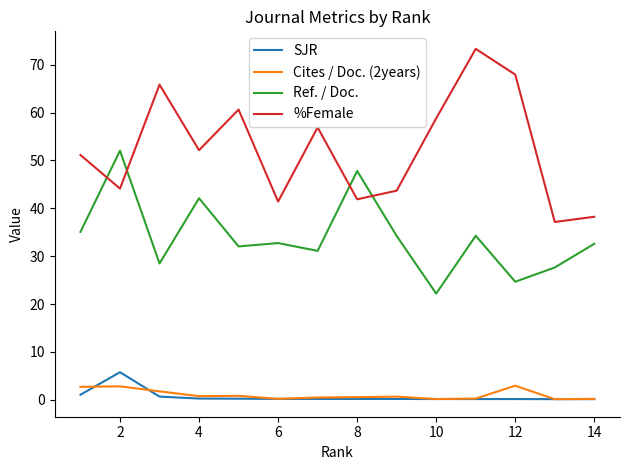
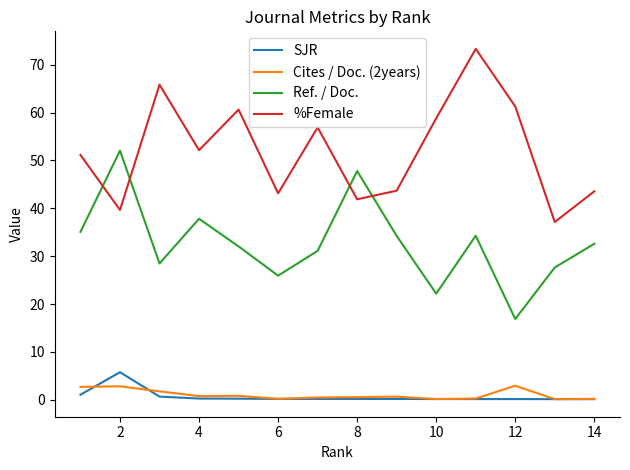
%Female, 2: 44 -> 40
Ref. / Doc., 4: 42 -> 38
Ref. / Doc., 6: 33 -> 26
%Female, 6: 41 -> 43
Ref. / Doc., 12: 25 -> 17
%Female, 12: 68 -> 61
%Female, 14: 38 -> 44
